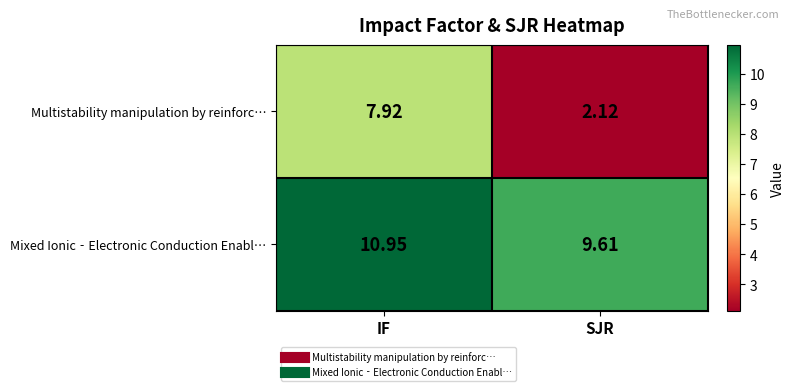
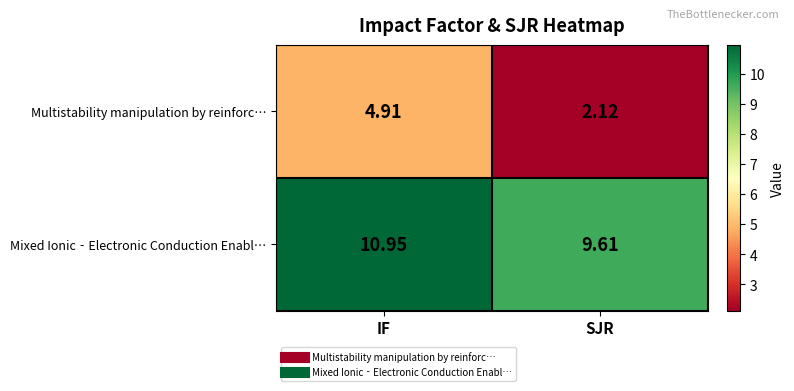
Multistability manipulation by reinforc…, IF: 7.92 -> 4.91
